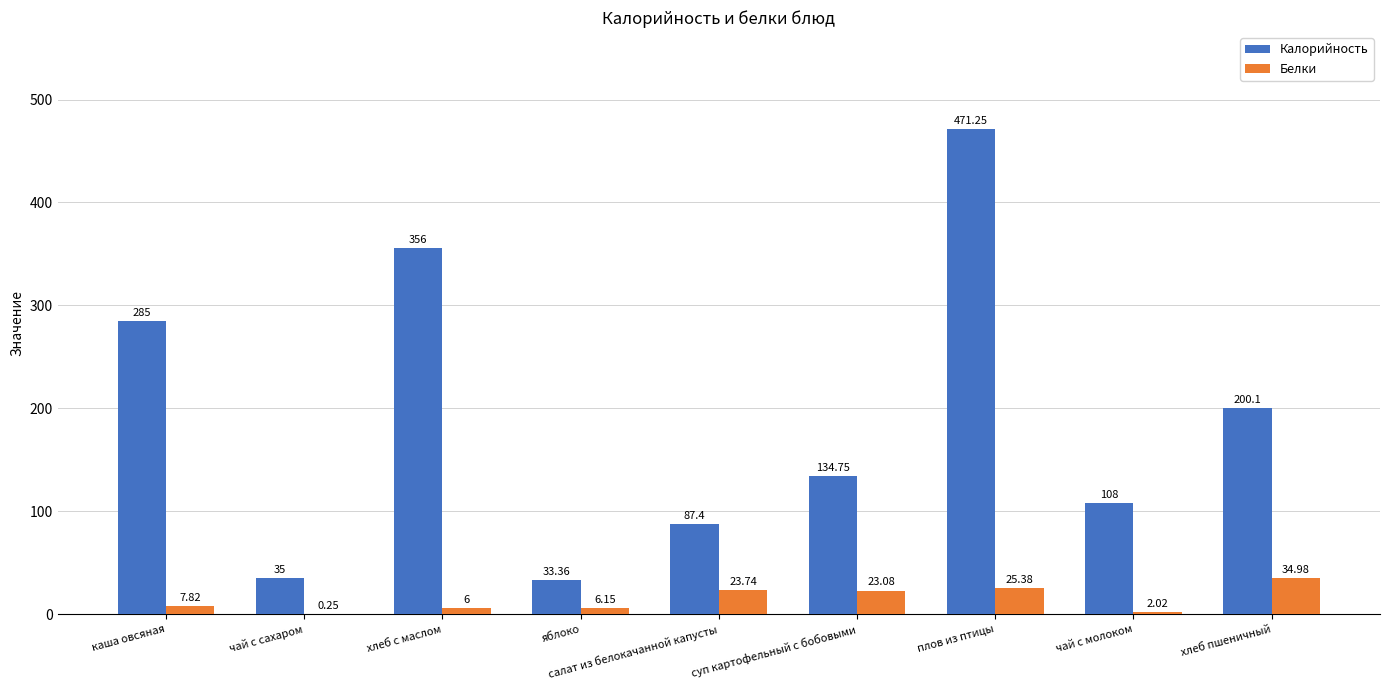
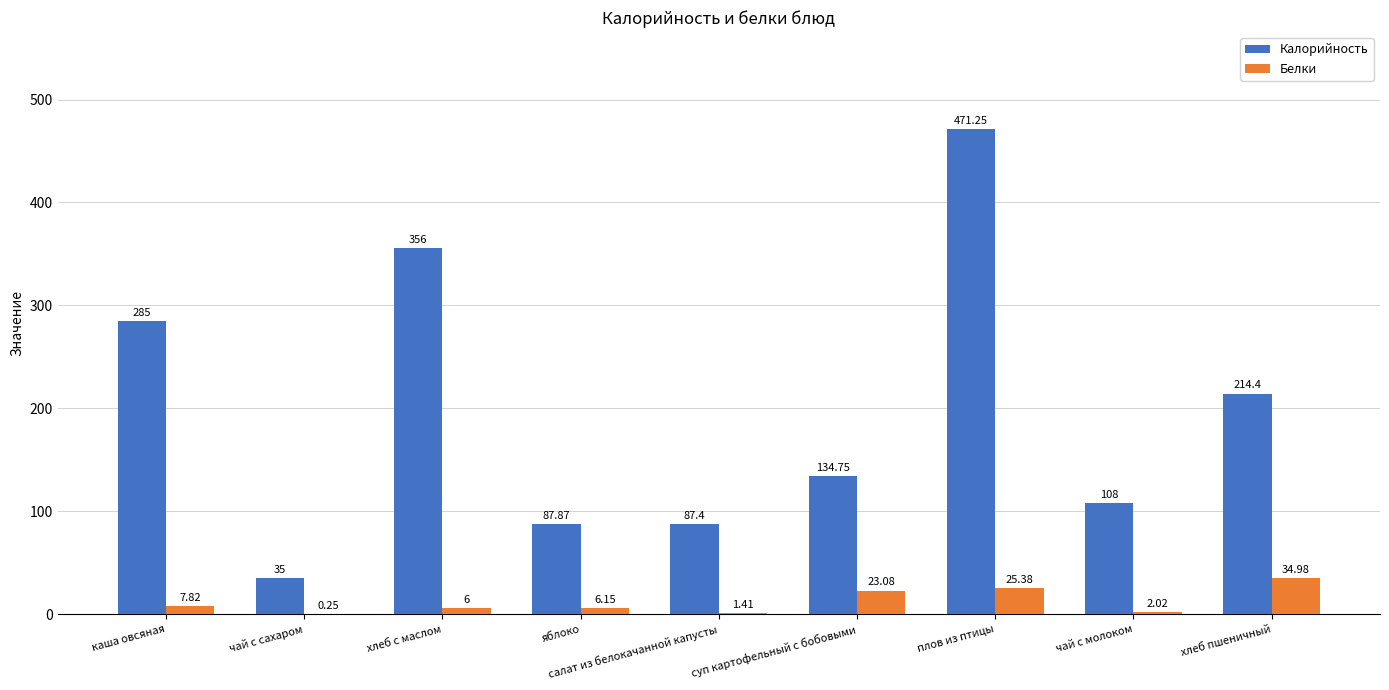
Калорийность, яблоко: 33.36 -> 87.87
Белки, салат из белокачанной капусты: 23.74 -> 1.41
Калорийность, хлеб пшеничный: 200.1 -> 214.4
